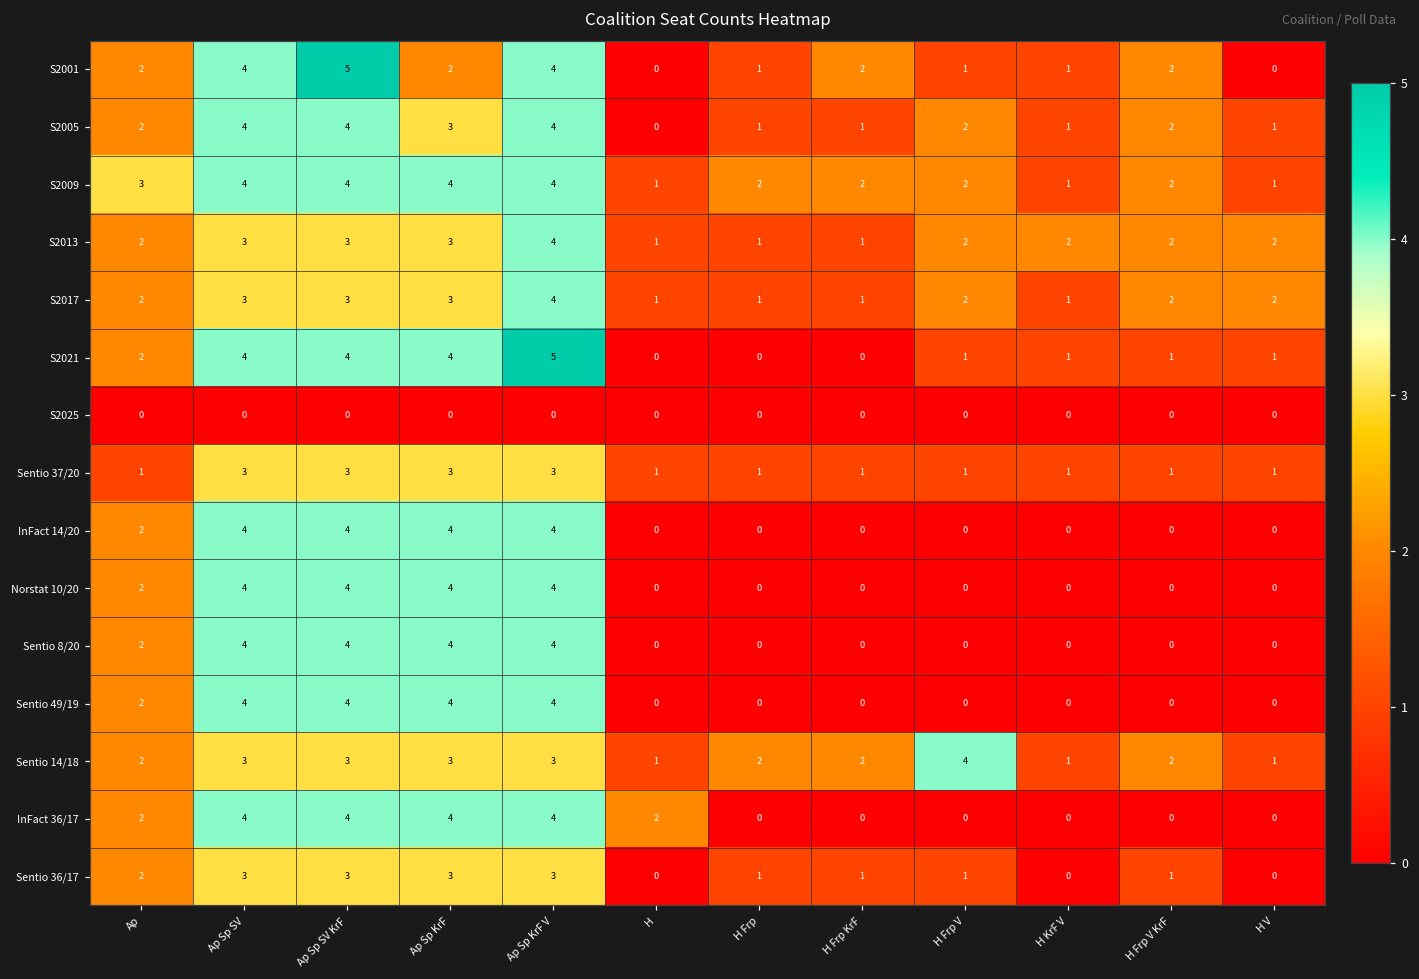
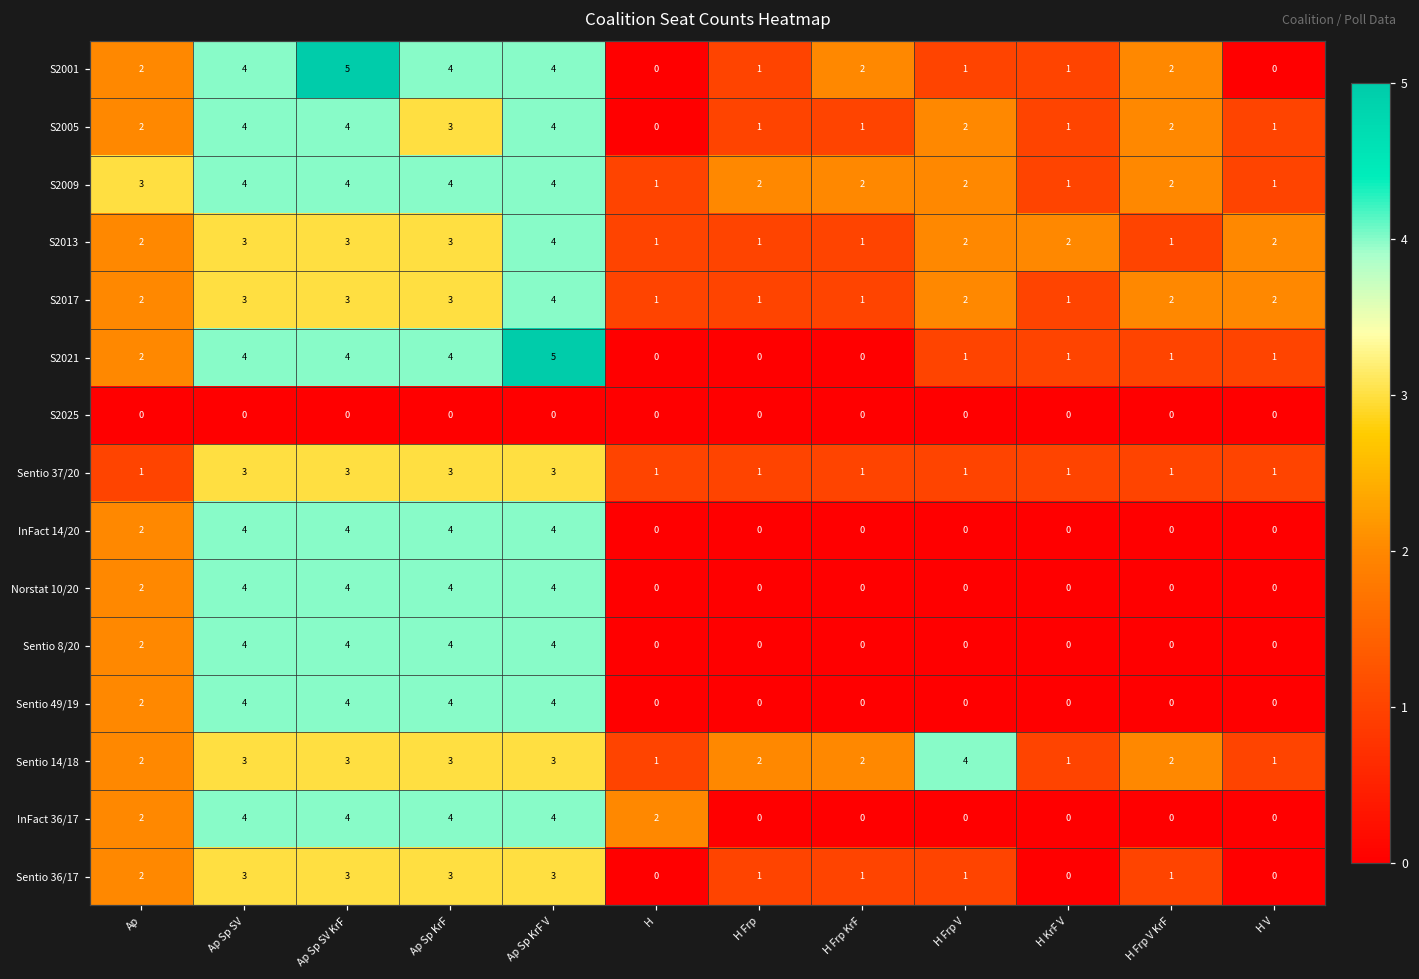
S2001, Ap Sp KrF: 2 -> 4
S2013, H Frp V KrF: 2 -> 1
